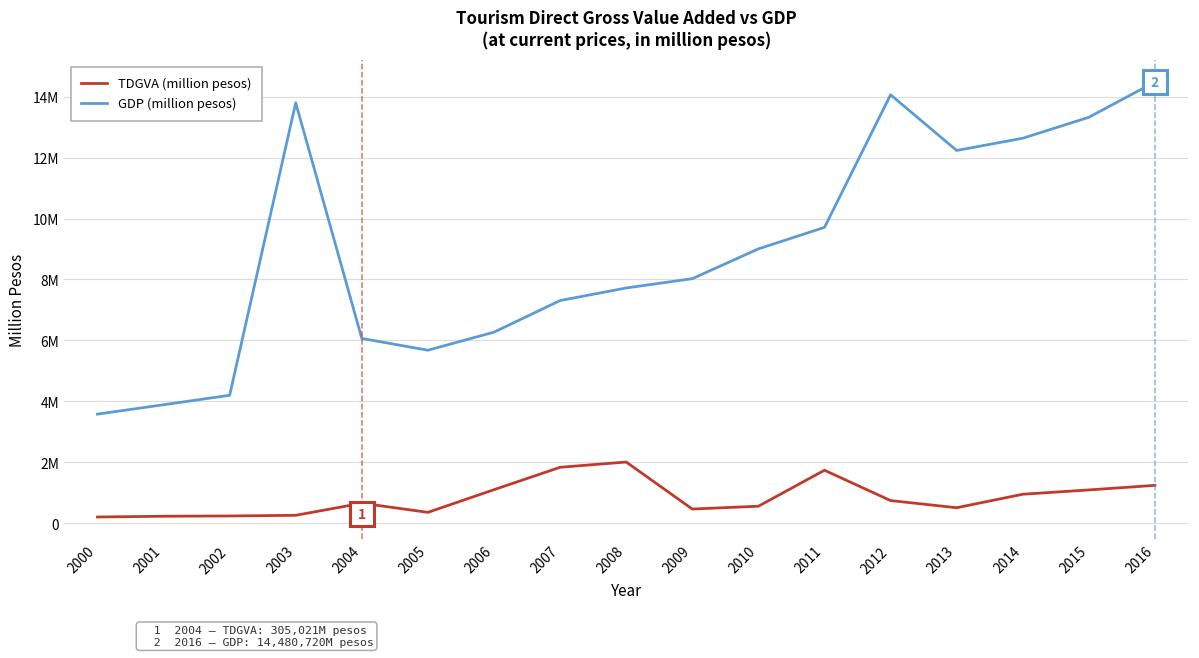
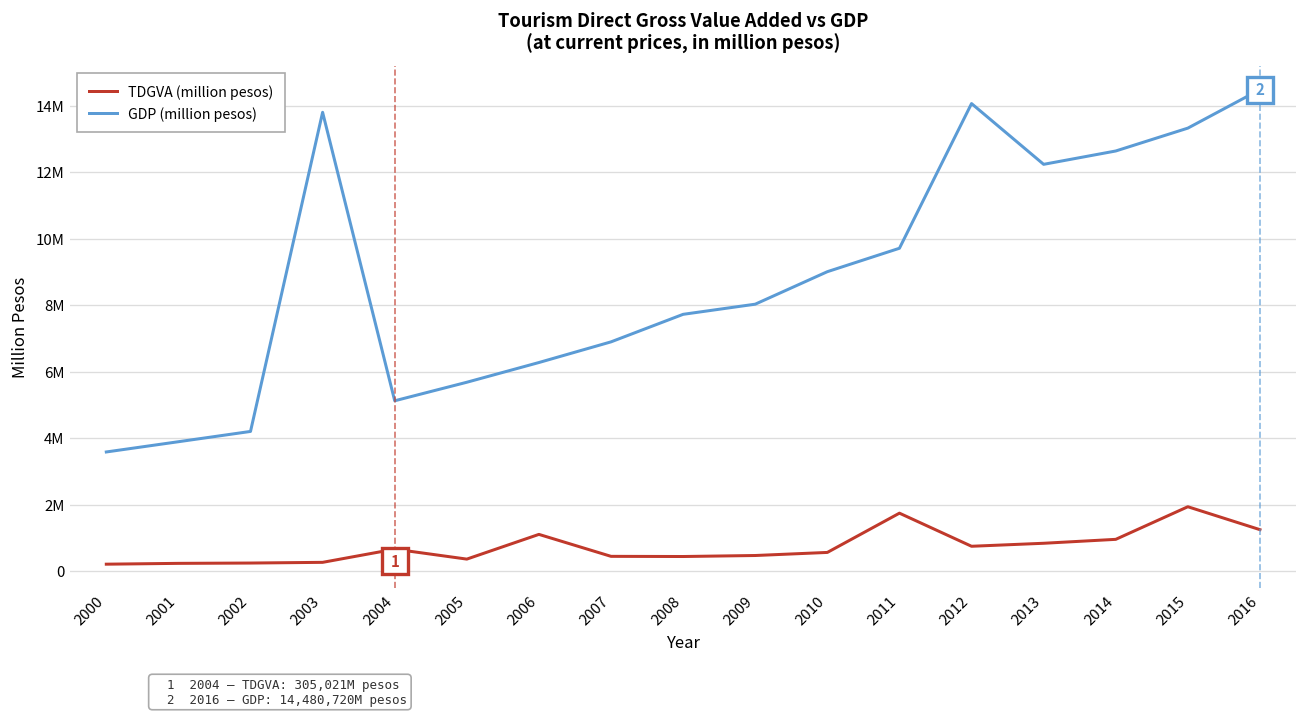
GDP (million pesos), 2004: 6100000 -> 5100000
TDGVA (million pesos), 2007: 1800000 -> 400000
GDP (million pesos), 2007: 7300000 -> 6900000
TDGVA (million pesos), 2008: 2000000 -> 400000
TDGVA (million pesos), 2013: 500000 -> 800000
TDGVA (million pesos), 2015: 1100000 -> 1900000
